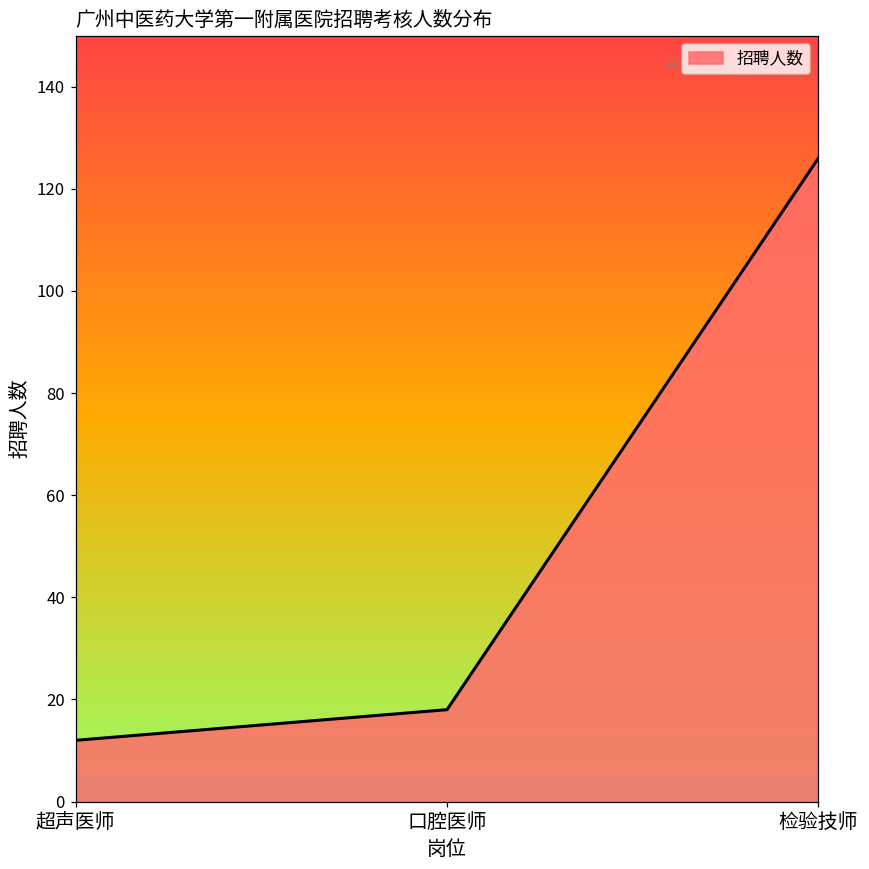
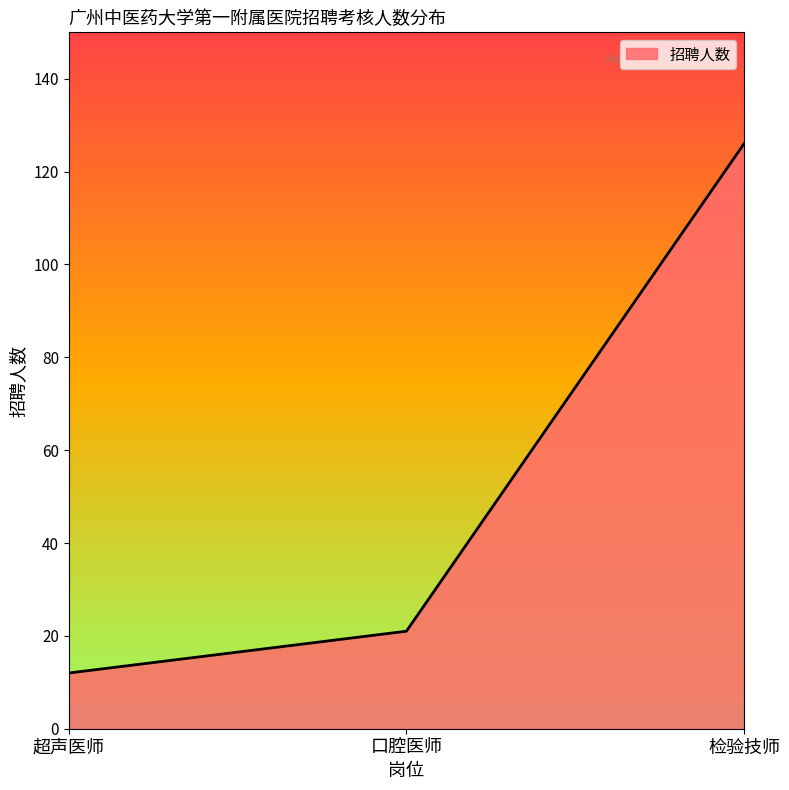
口腔医师: 18 -> 21
